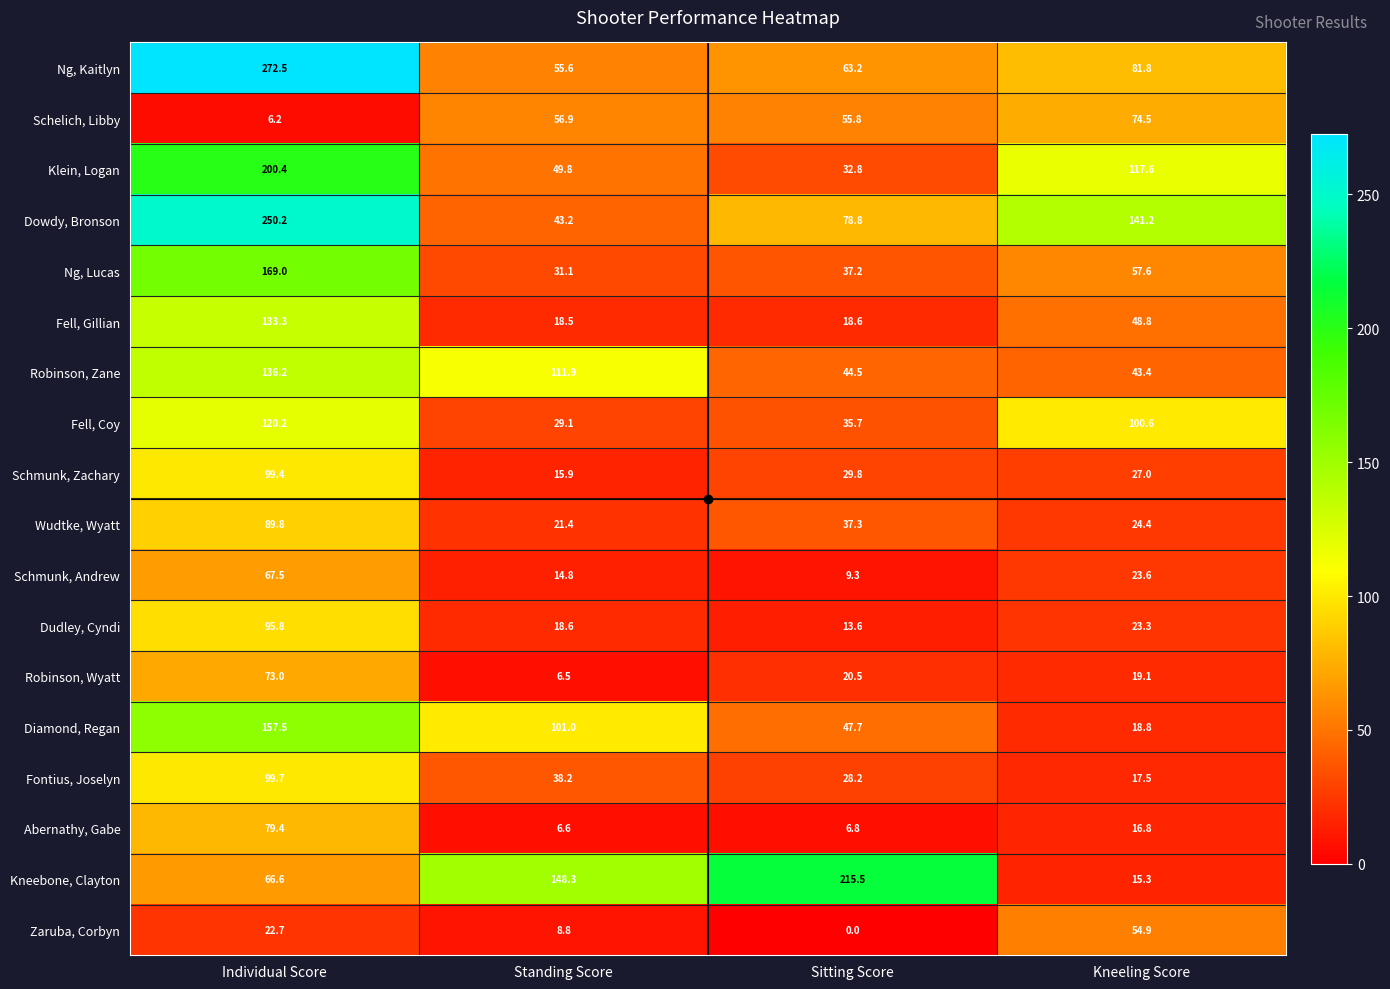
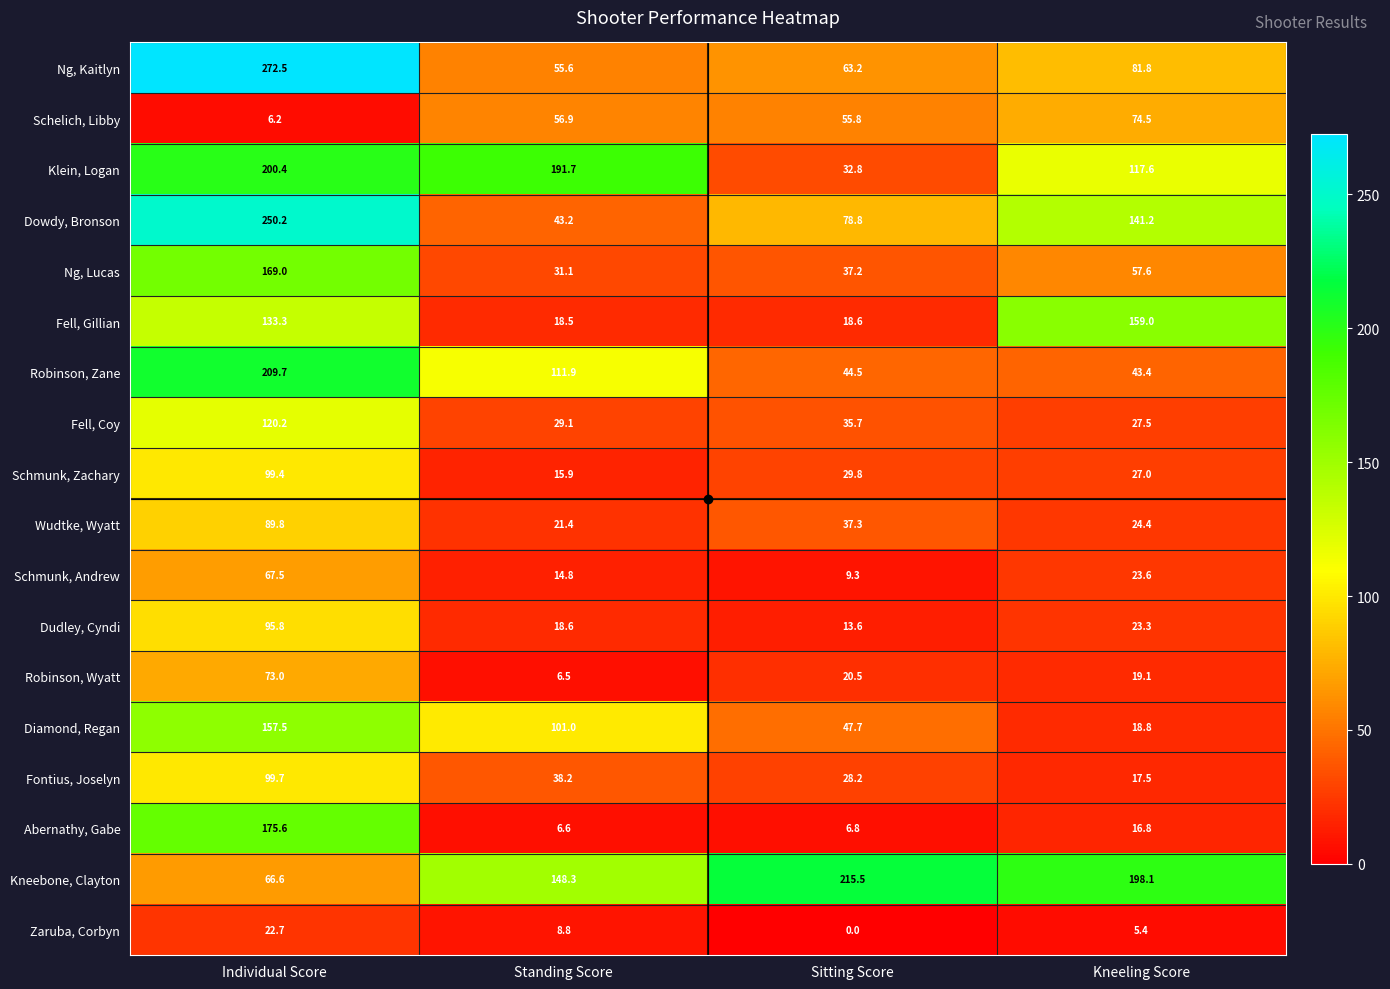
Klein, Logan, Standing Score: 49.8 -> 191.7
Fell, Gillian, Kneeling Score: 48.8 -> 159.0
Robinson, Zane, Individual Score: 136.2 -> 209.7
Fell, Coy, Kneeling Score: 100.6 -> 27.5
Abernathy, Gabe, Individual Score: 79.4 -> 175.6
Kneebone, Clayton, Kneeling Score: 15.3 -> 198.1
Zaruba, Corbyn, Kneeling Score: 54.9 -> 5.4
